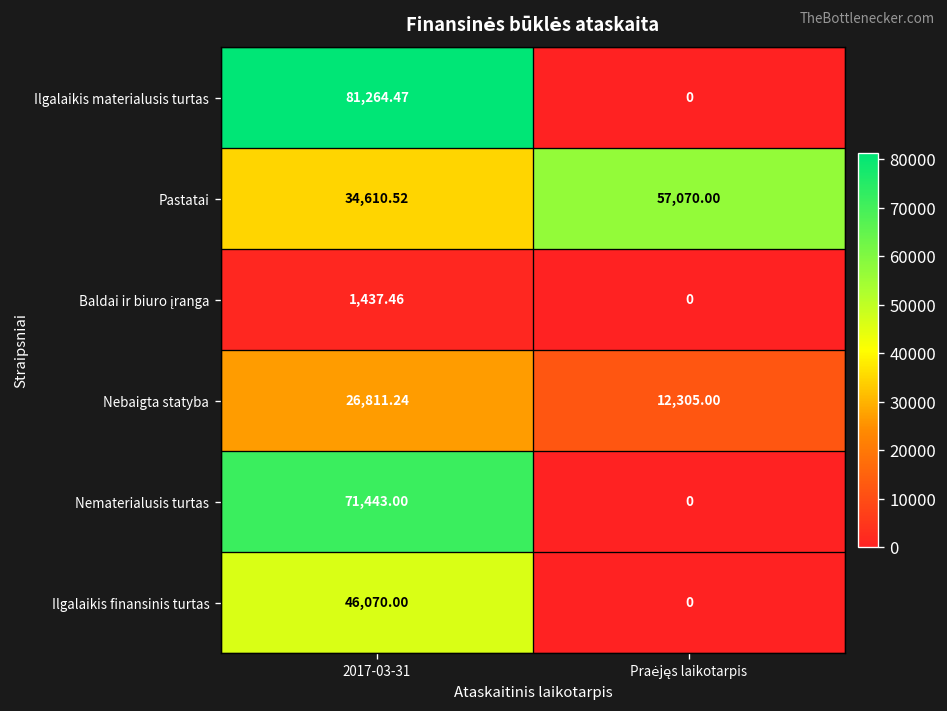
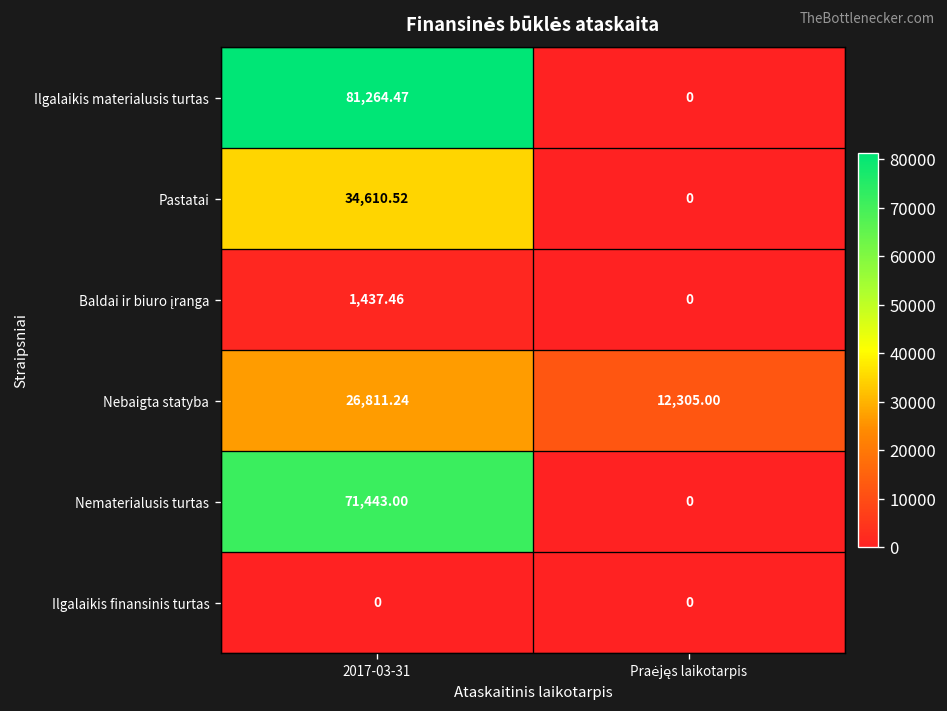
Pastatai, Praėjęs laikotarpis: 57,070.00 -> 0
Ilgalaikis finansinis turtas, 2017-03-31: 46,070.00 -> 0
